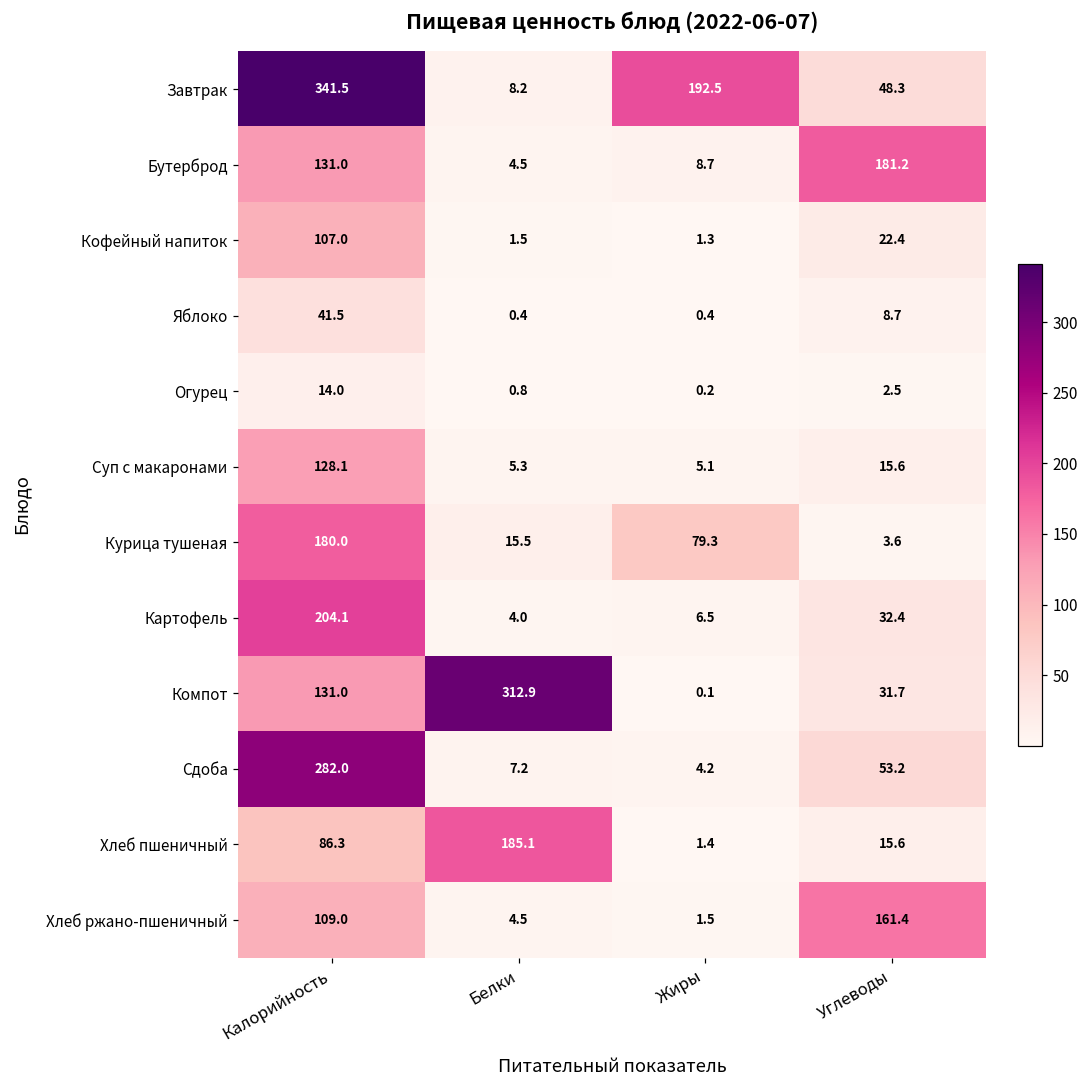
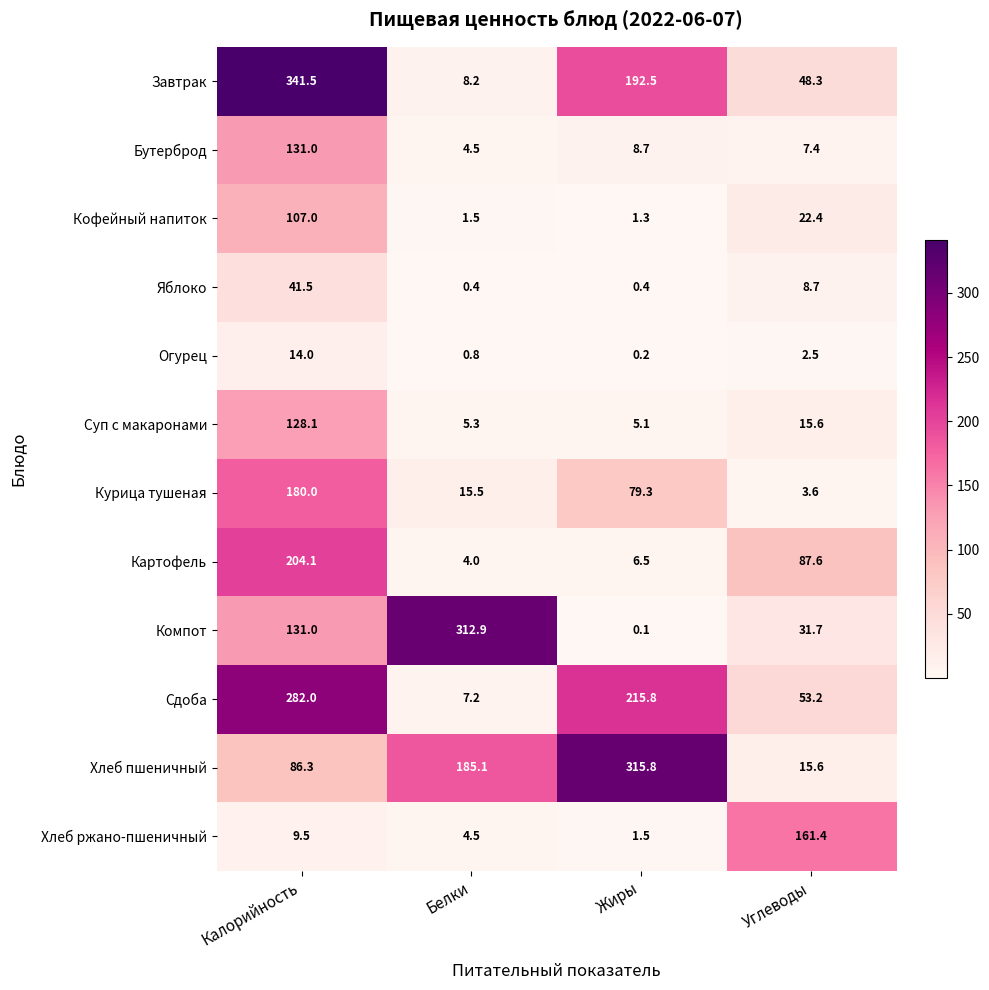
Бутерброд, Углеводы: 181.2 -> 7.4
Картофель, Углеводы: 32.4 -> 87.6
Сдоба, Жиры: 4.2 -> 215.8
Хлеб пшеничный, Жиры: 1.4 -> 315.8
Хлеб ржано-пшеничный, Калорийность: 109.0 -> 9.5
